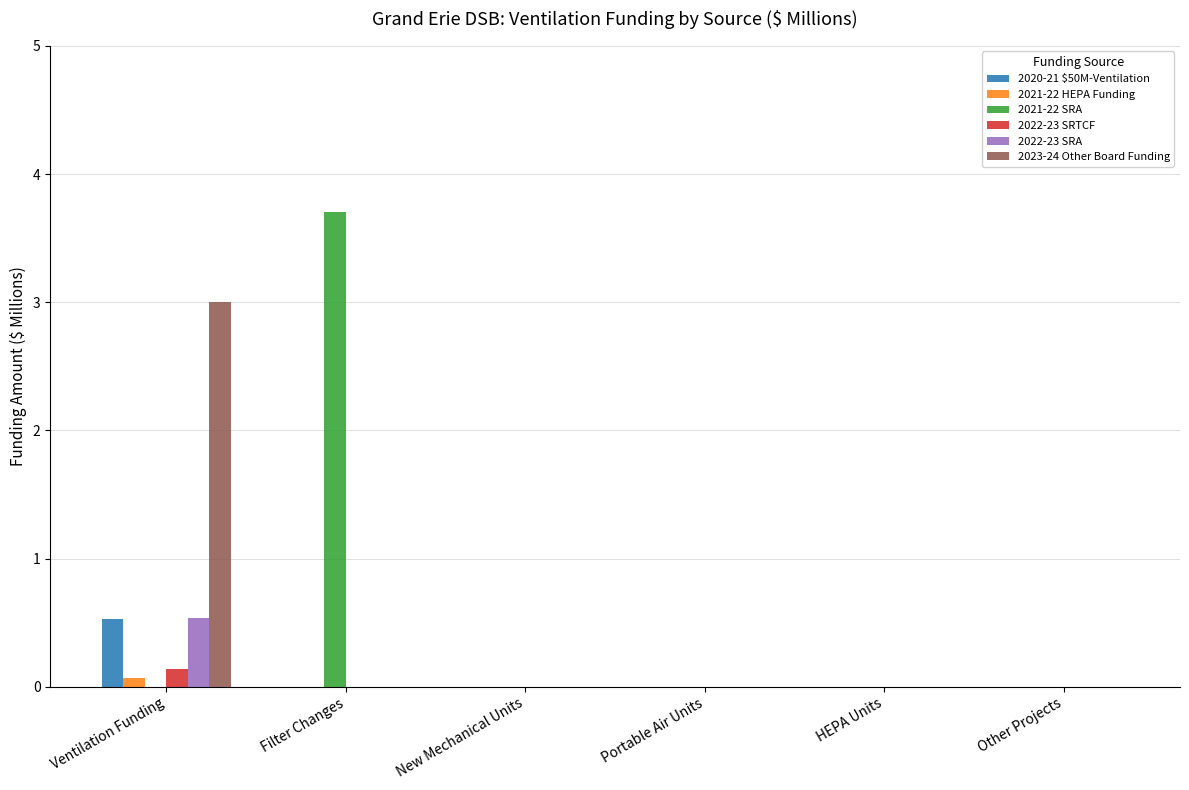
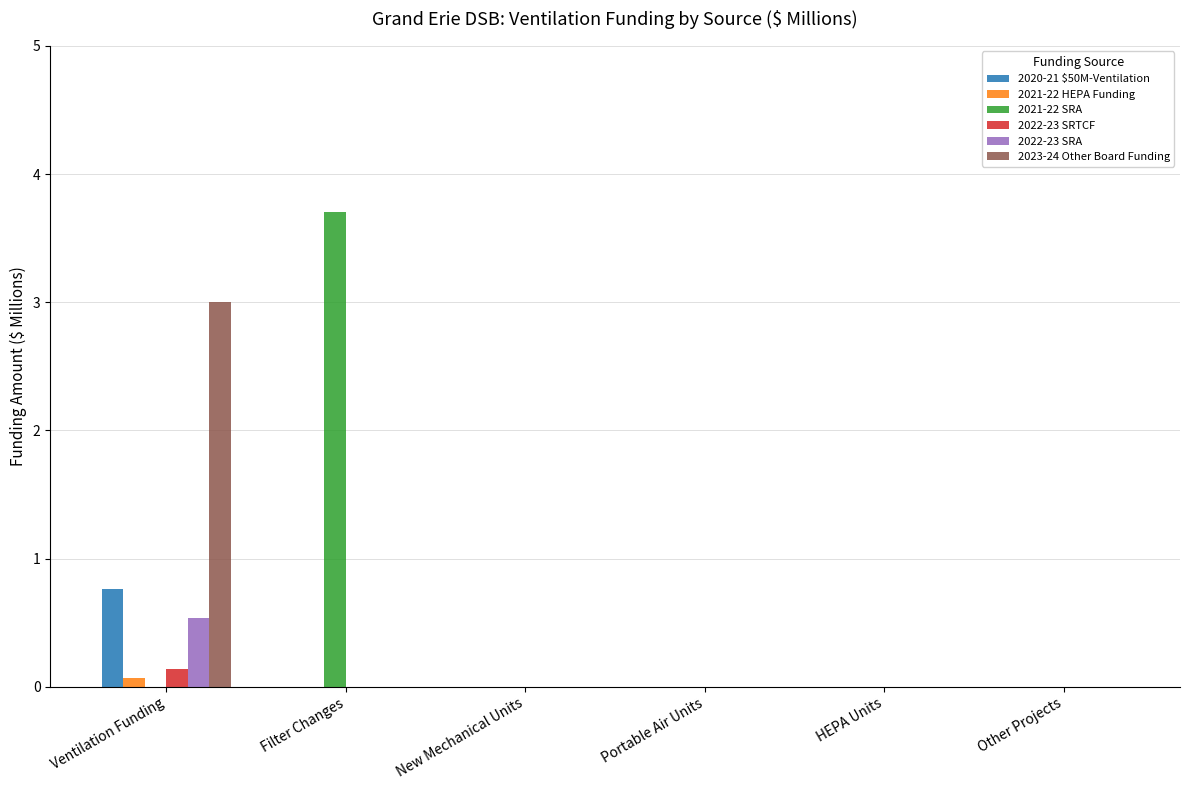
2020-21 $50M-Ventilation, Ventilation Funding: 0.53 -> 0.76
